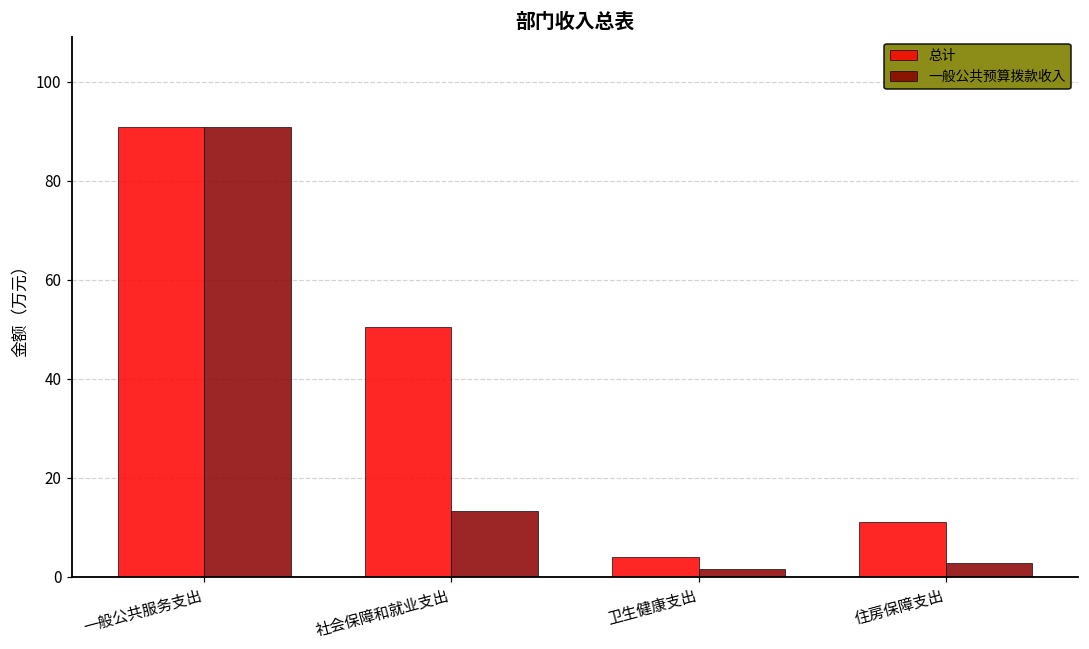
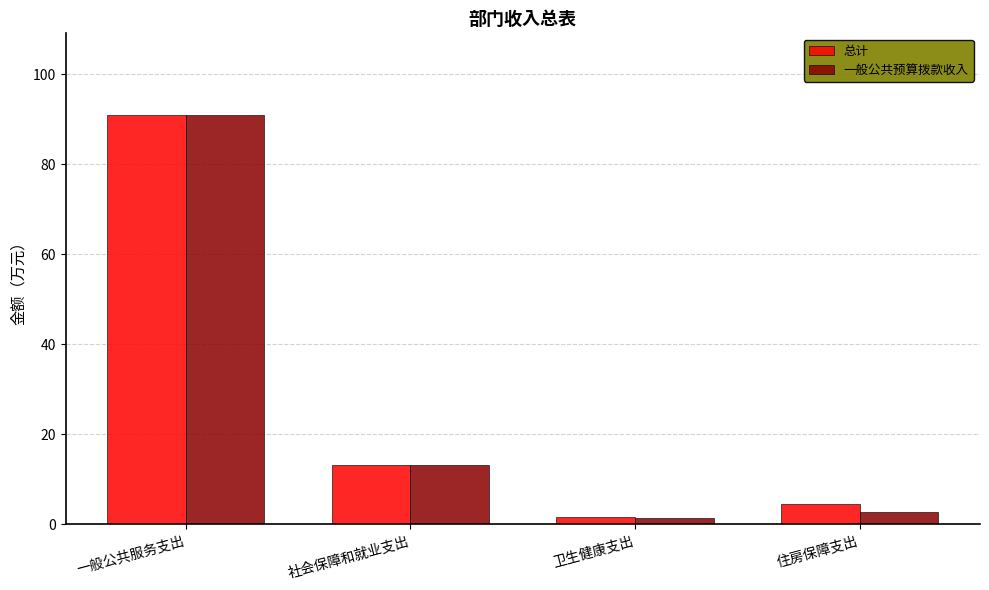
总计, 社会保障和就业支出: 50 -> 13
总计, 卫生健康支出: 4 -> 2
总计, 住房保障支出: 11 -> 5
